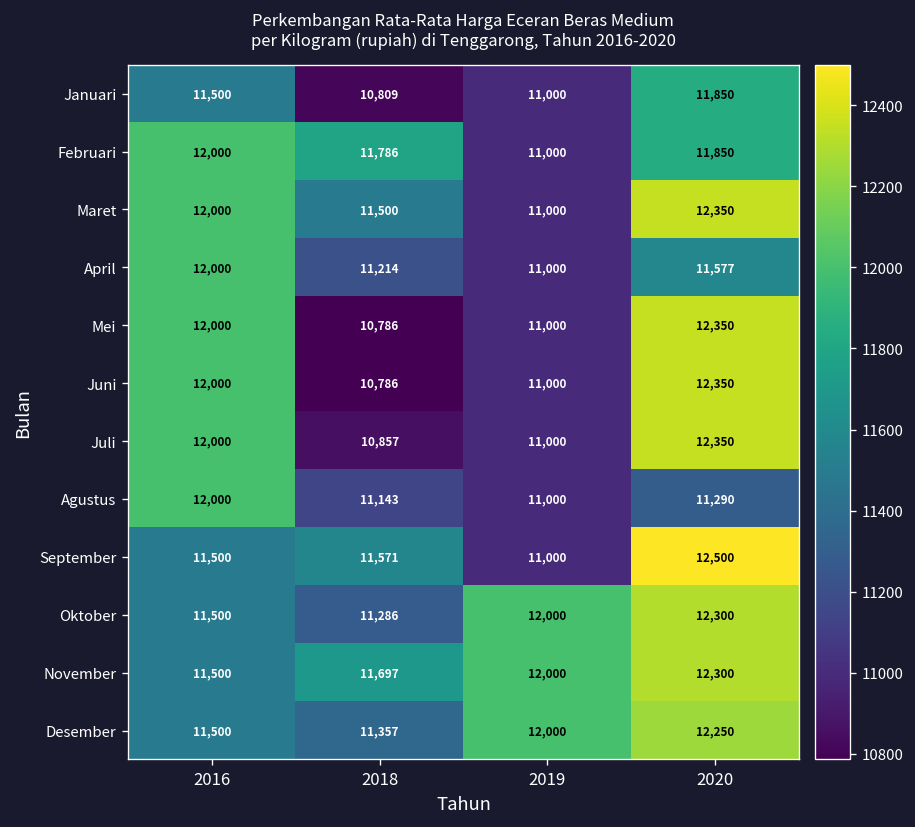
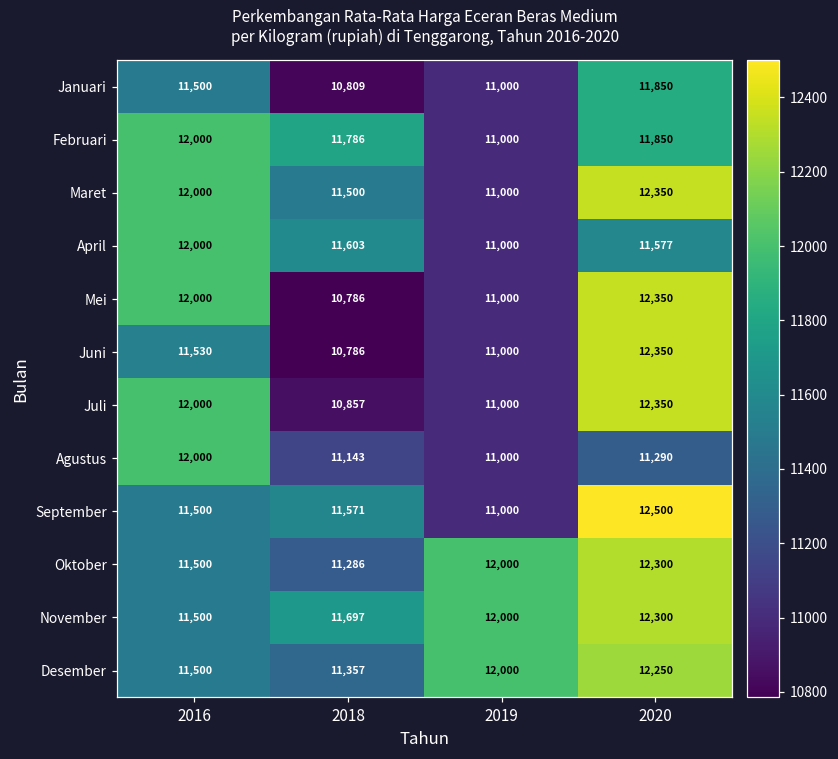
April, 2018: 11,214 -> 11,603
Juni, 2016: 12,000 -> 11,530
